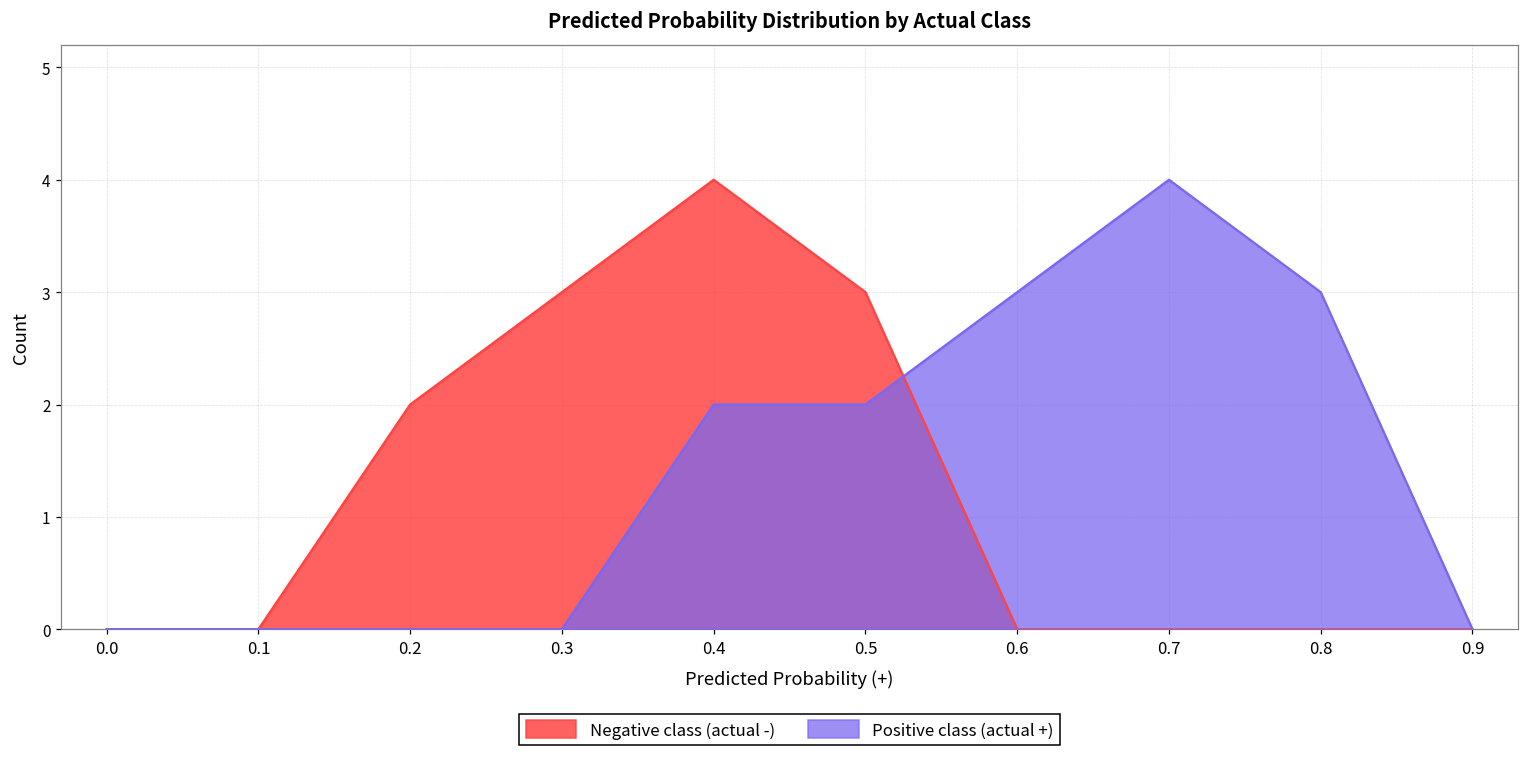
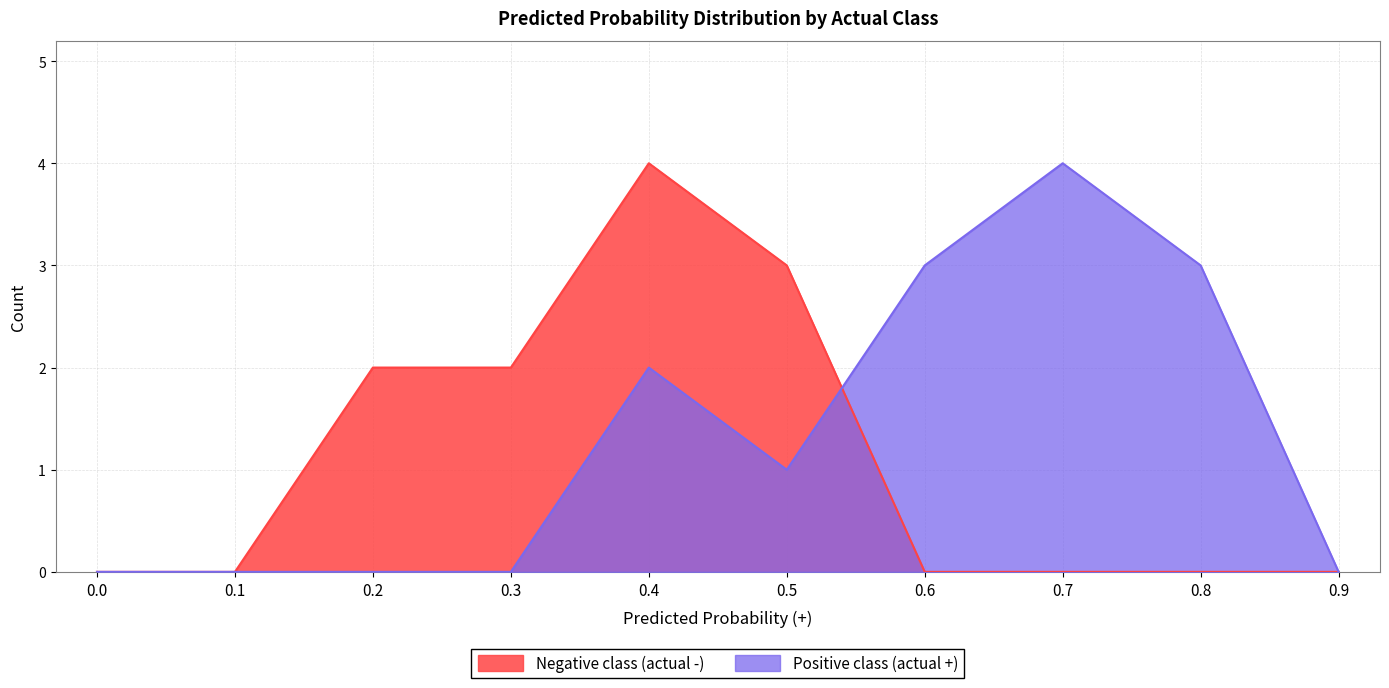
Negative class (actual -), 0.3: 3 -> 2
Positive class (actual +), 0.5: 2 -> 1
